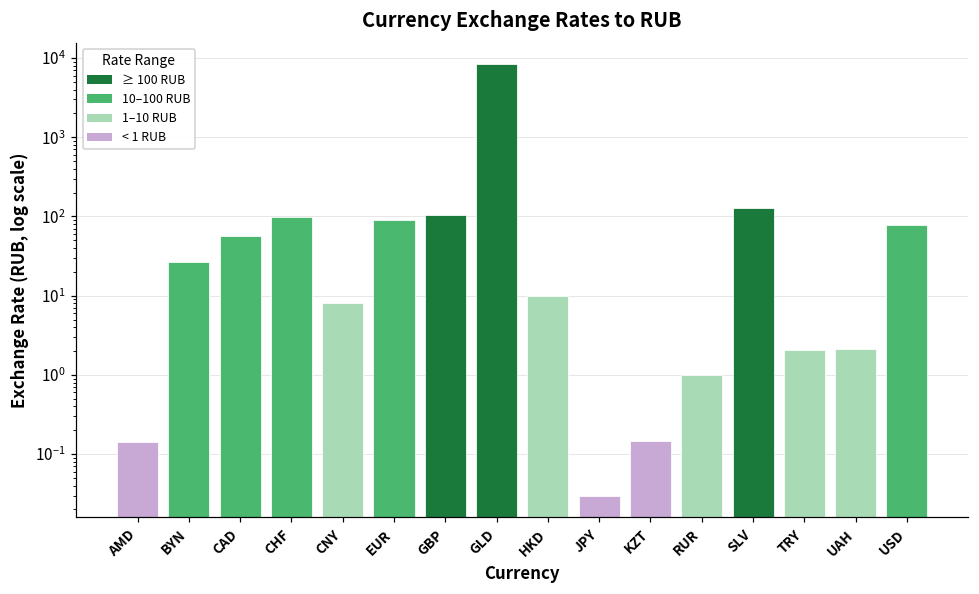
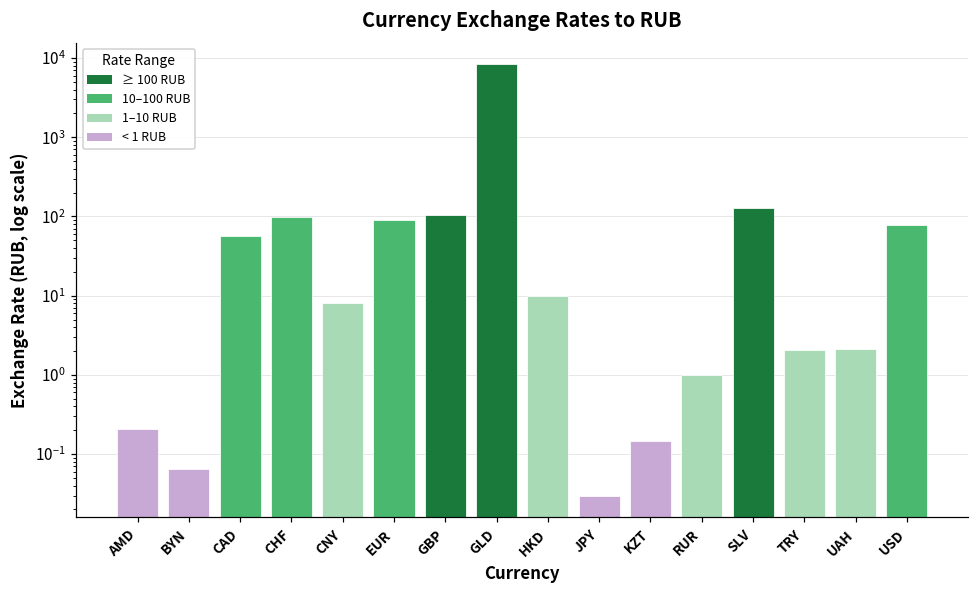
AMD: 0.14 -> 0.20
BYN: 27 -> 0.06
